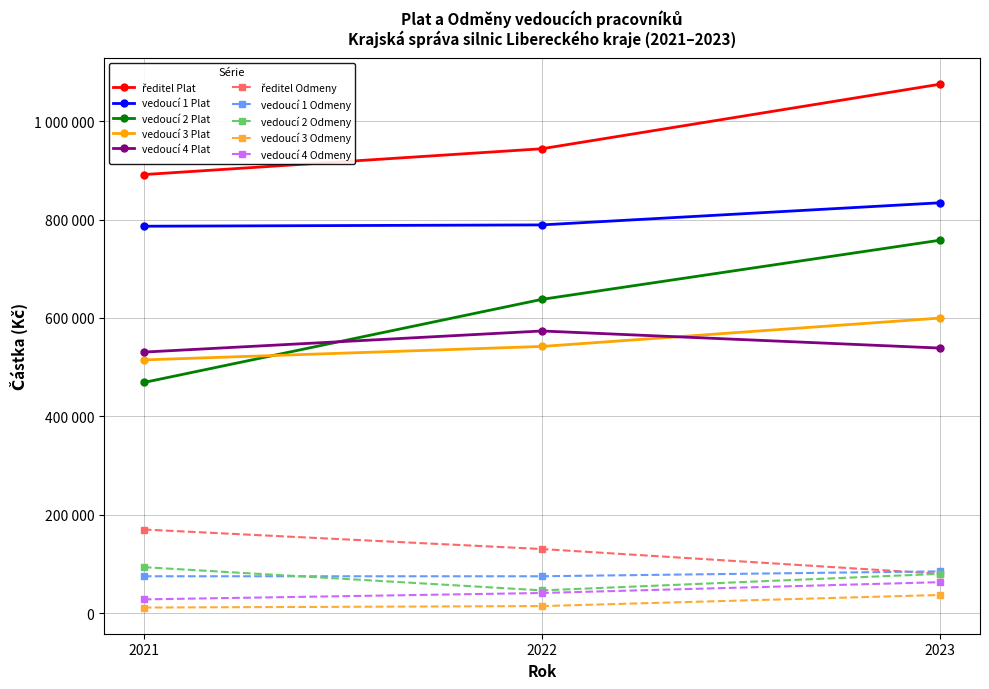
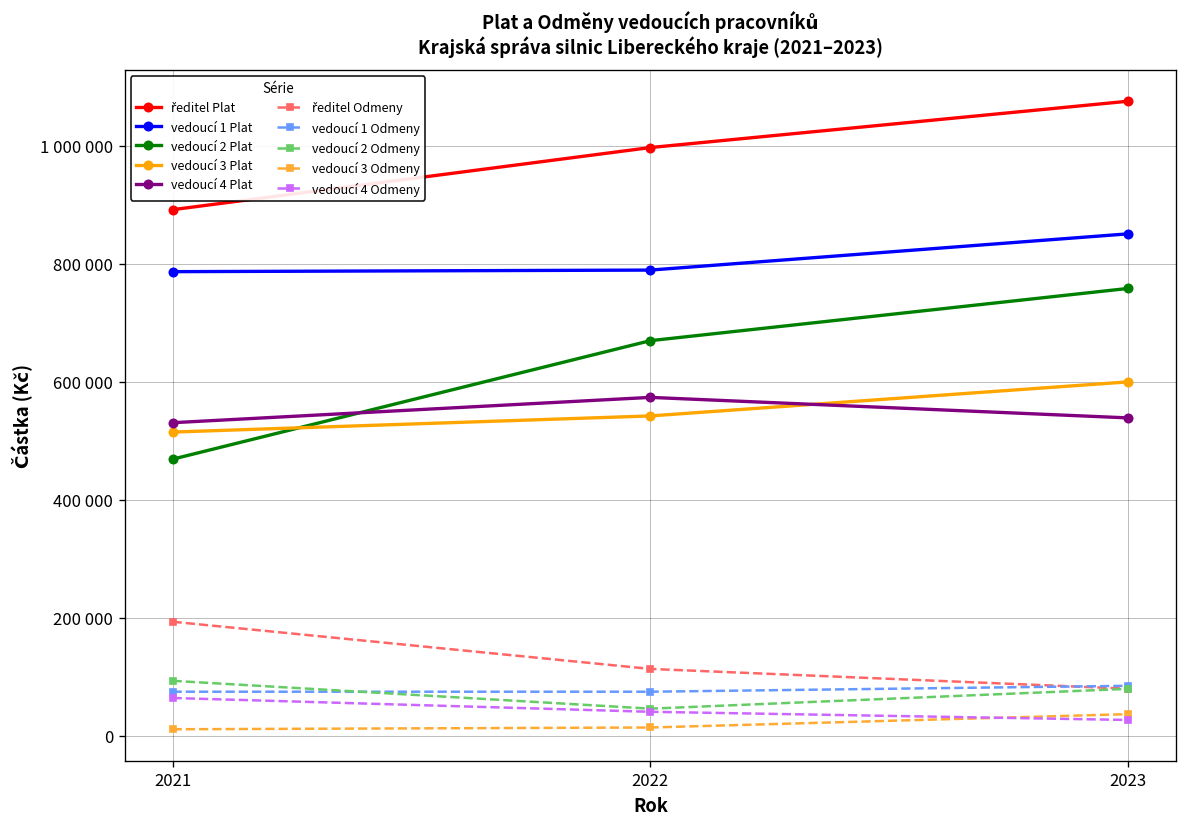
ředitel Odmeny, 2021: 170000 -> 190000
vedoucí 4 Odmeny, 2021: 30000 -> 60000
ředitel Plat, 2022: 940000 -> 1000000
vedoucí 2 Plat, 2022: 640000 -> 670000
ředitel Odmeny, 2022: 130000 -> 110000
vedoucí 1 Plat, 2023: 830000 -> 850000
vedoucí 4 Odmeny, 2023: 60000 -> 30000
